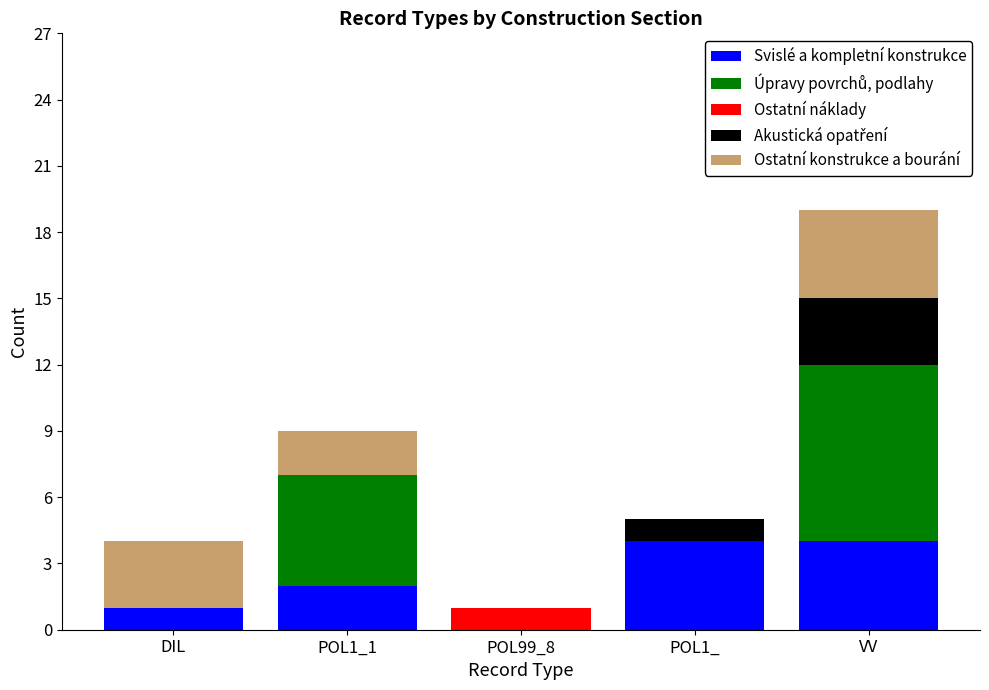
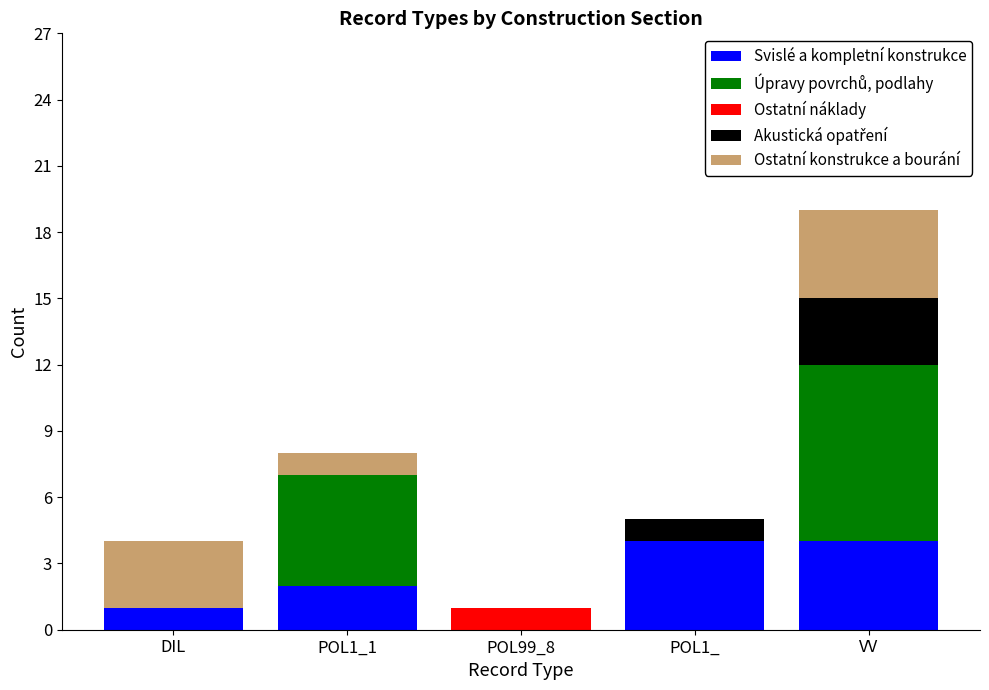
Ostatní konstrukce a bourání, POL1_1: 2 -> 1
